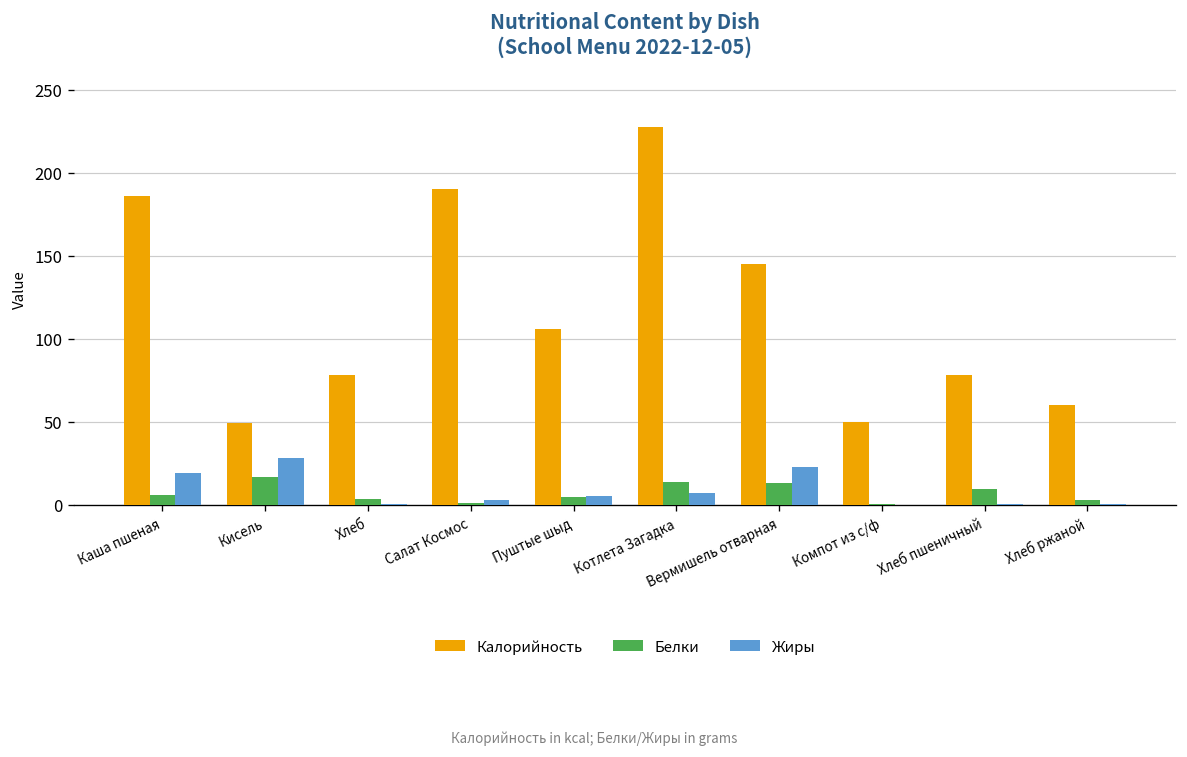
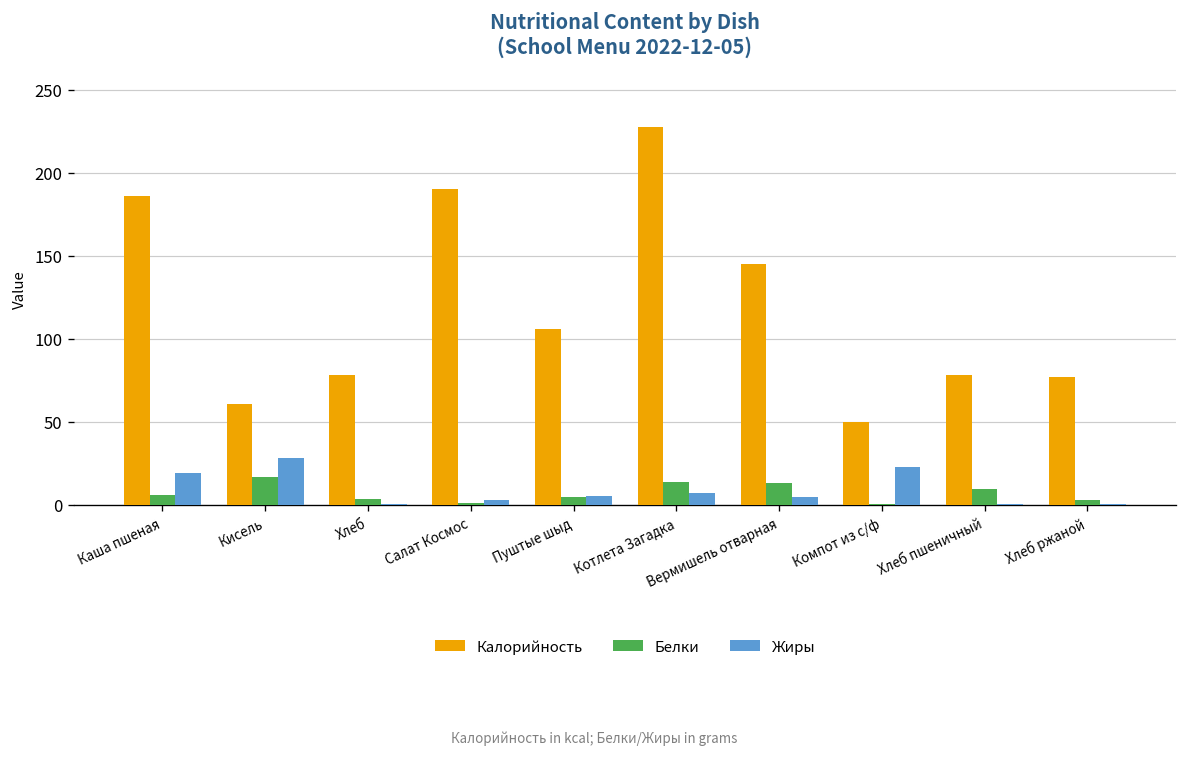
Калорийность, Кисель: 49 -> 61
Жиры, Вермишель отварная: 23 -> 5
Жиры, Компот из с/ф: 0 -> 23
Калорийность, Хлеб ржаной: 60 -> 77
